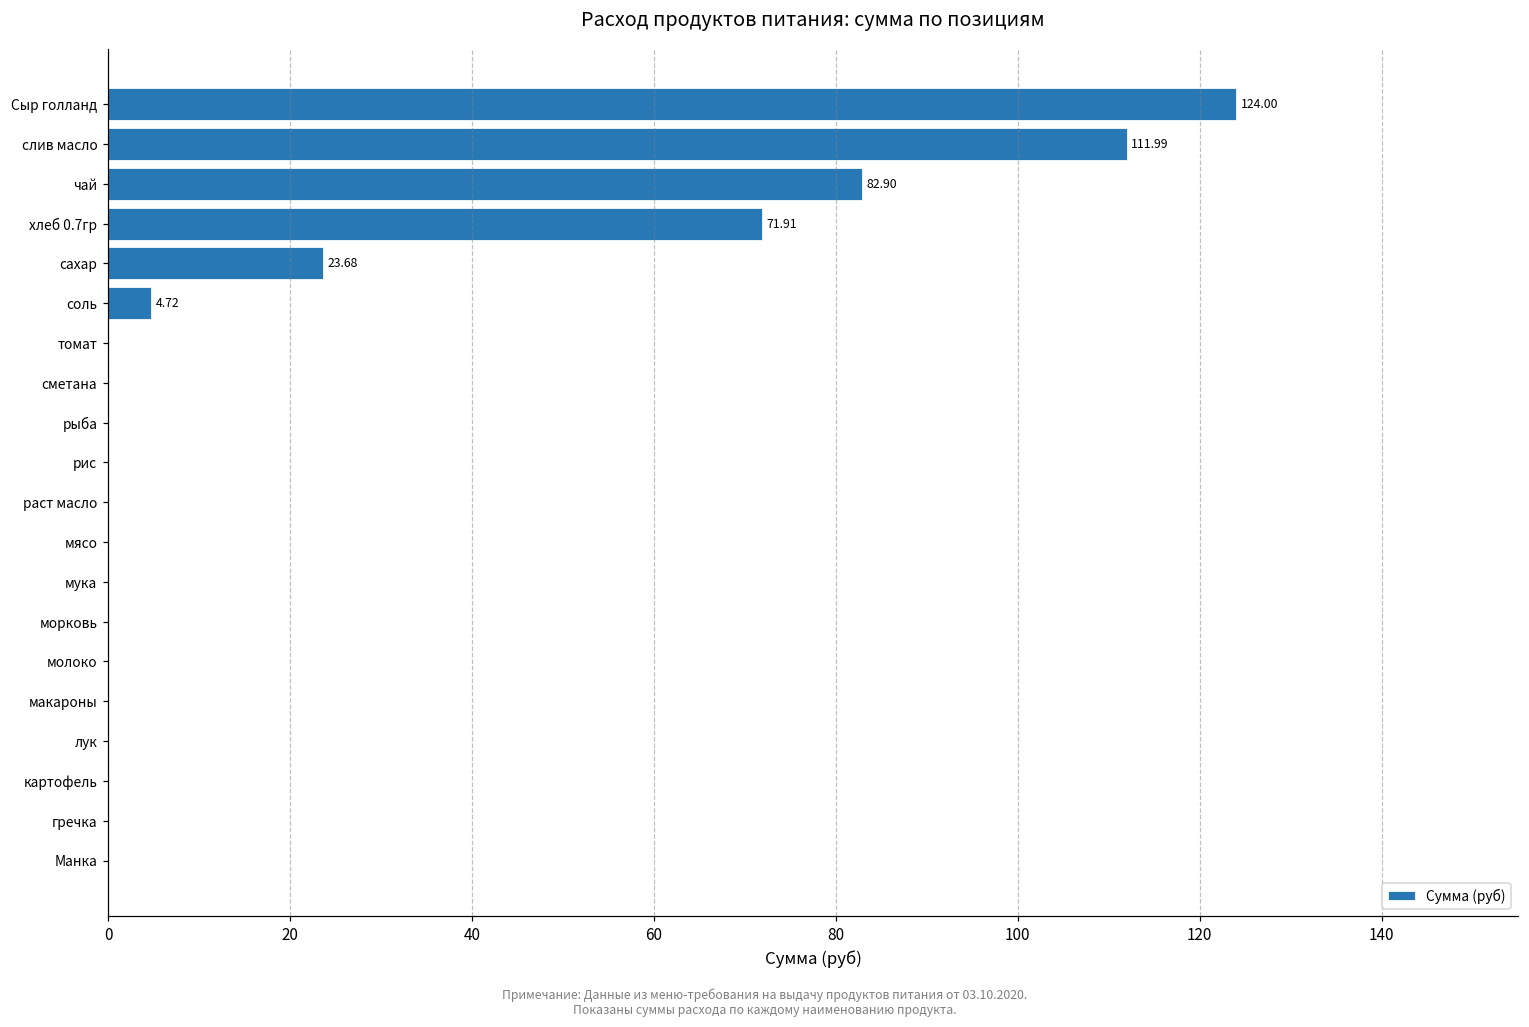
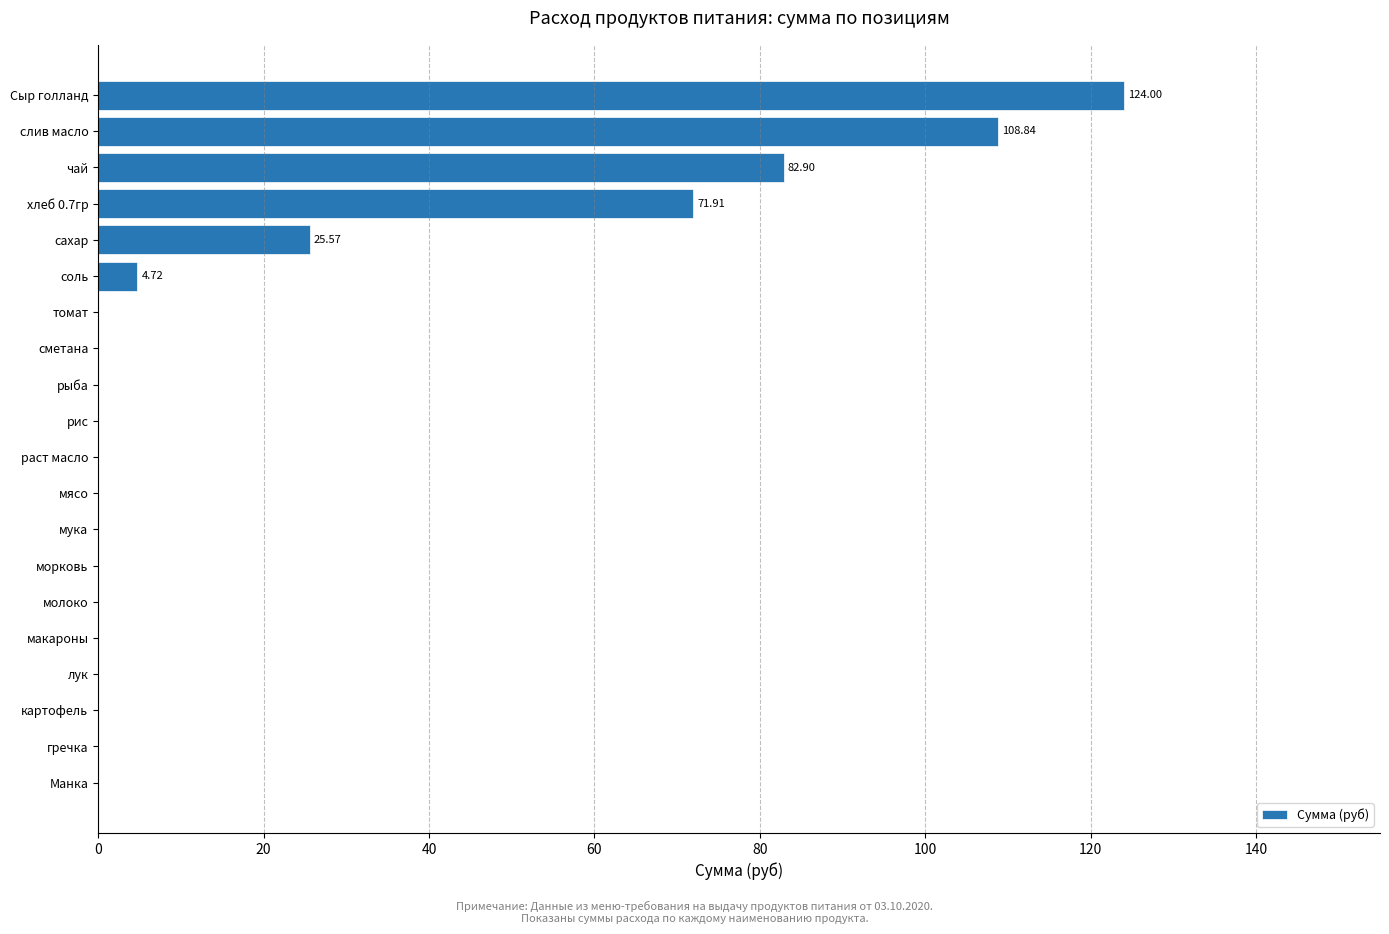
слив масло: 111.99 -> 108.84
сахар: 23.68 -> 25.57
